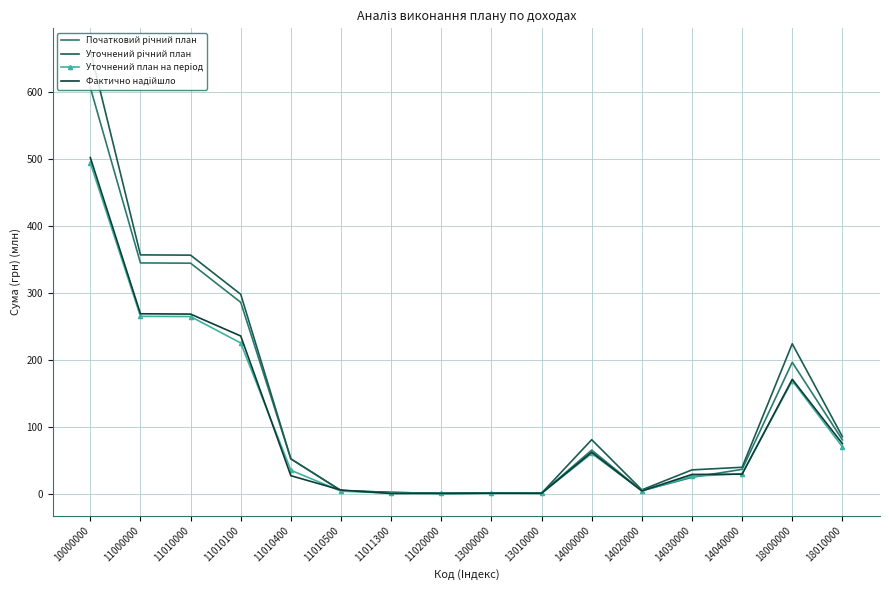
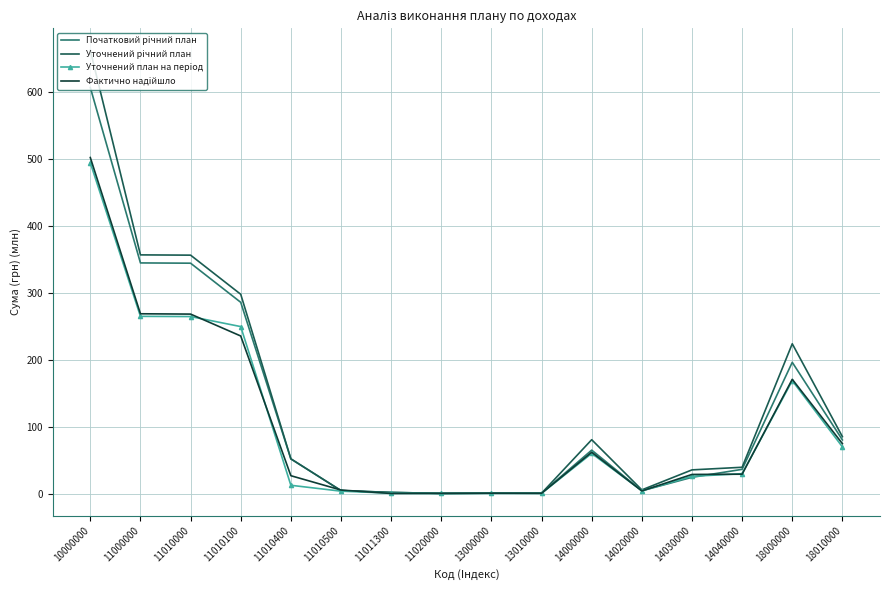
Уточнений план на період, 11010100: 220 -> 250
Уточнений план на період, 11010400: 30 -> 10
